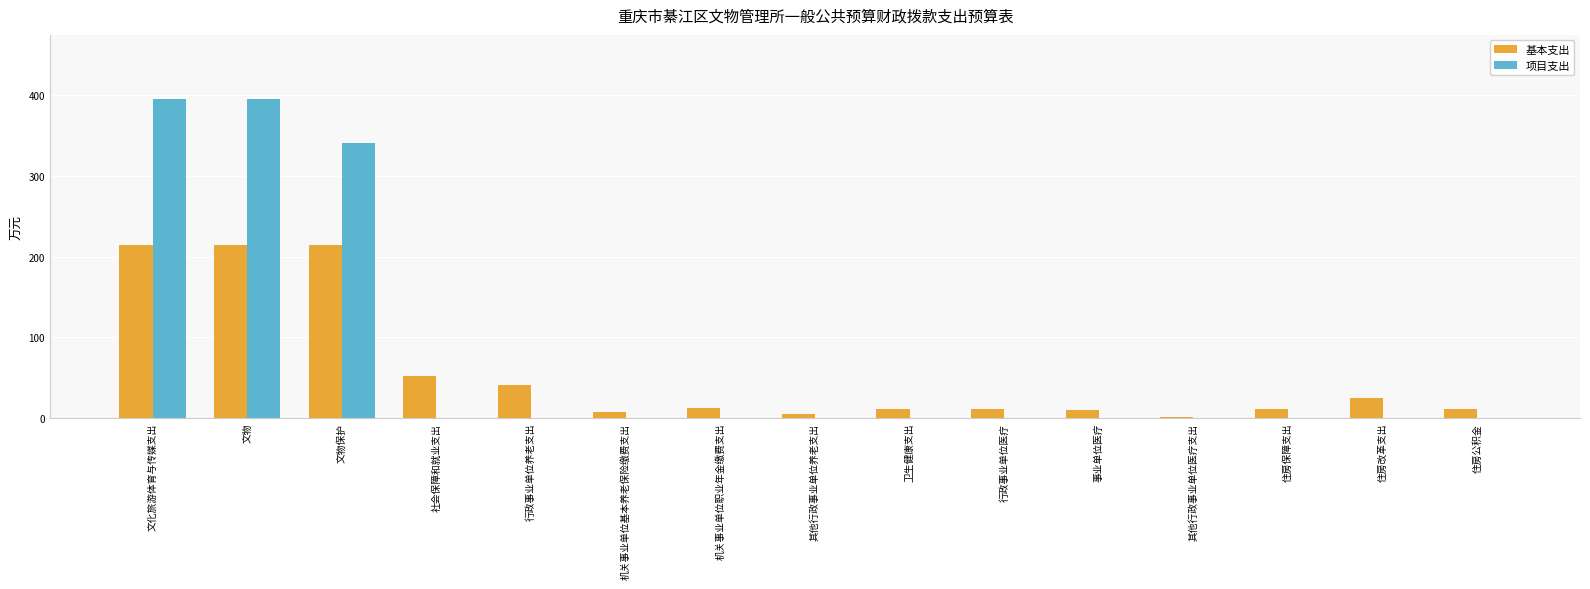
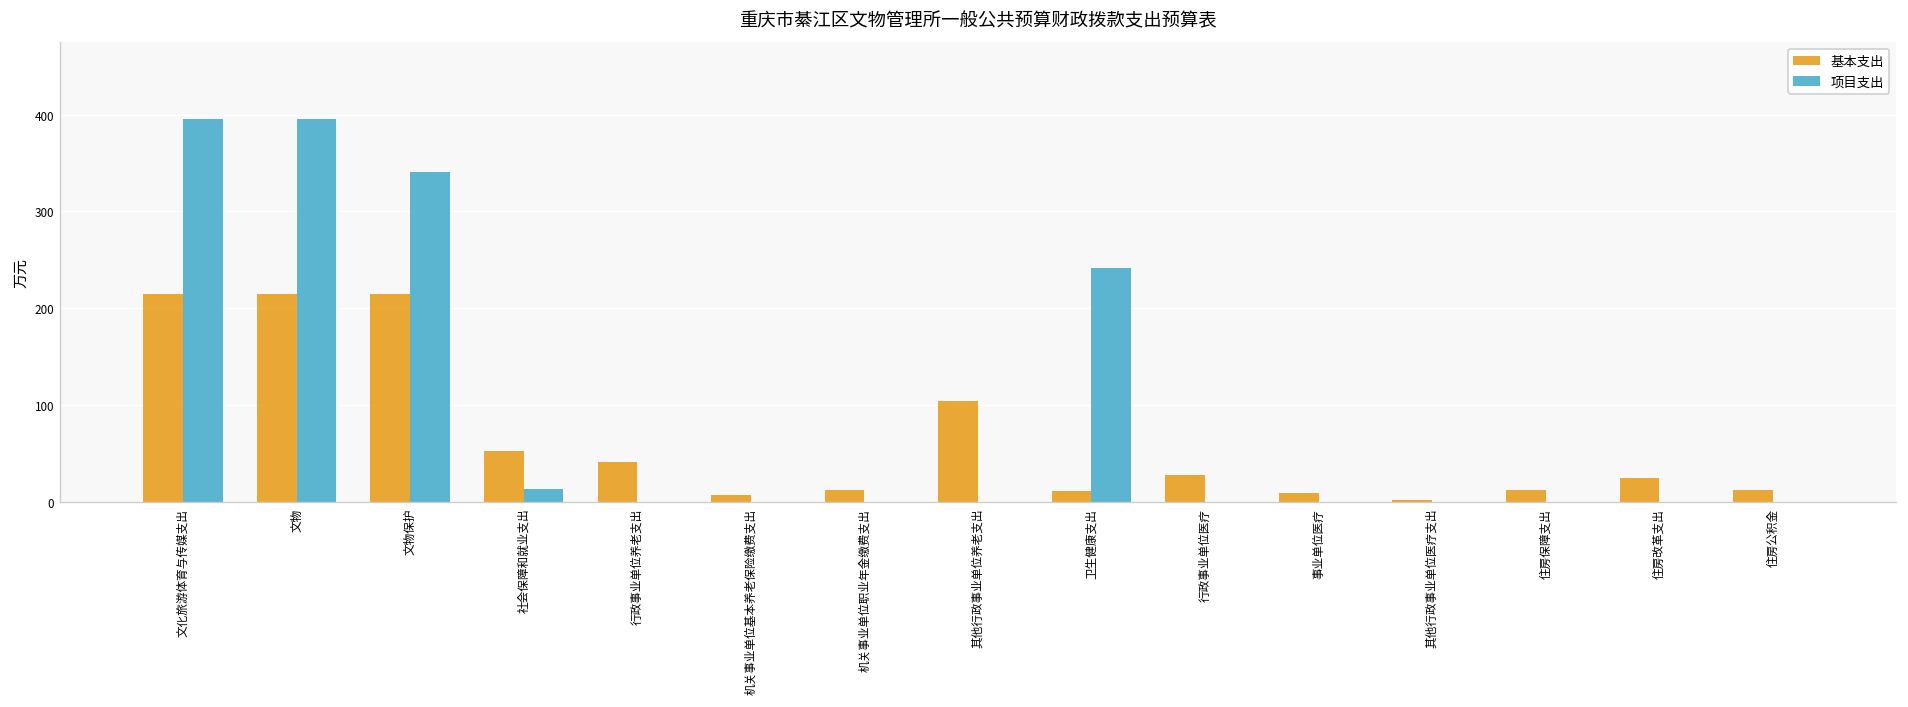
项目支出, 社会保障和就业支出: 0 -> 10
基本支出, 其他行政事业单位养老支出: 10 -> 100
项目支出, 卫生健康支出: 0 -> 240
基本支出, 行政事业单位医疗: 10 -> 30
